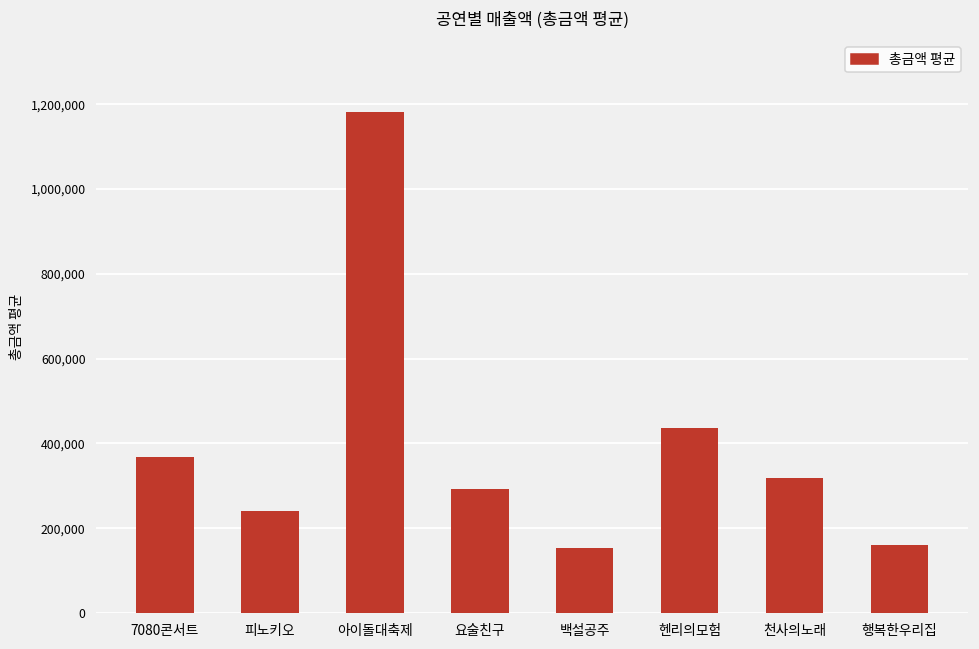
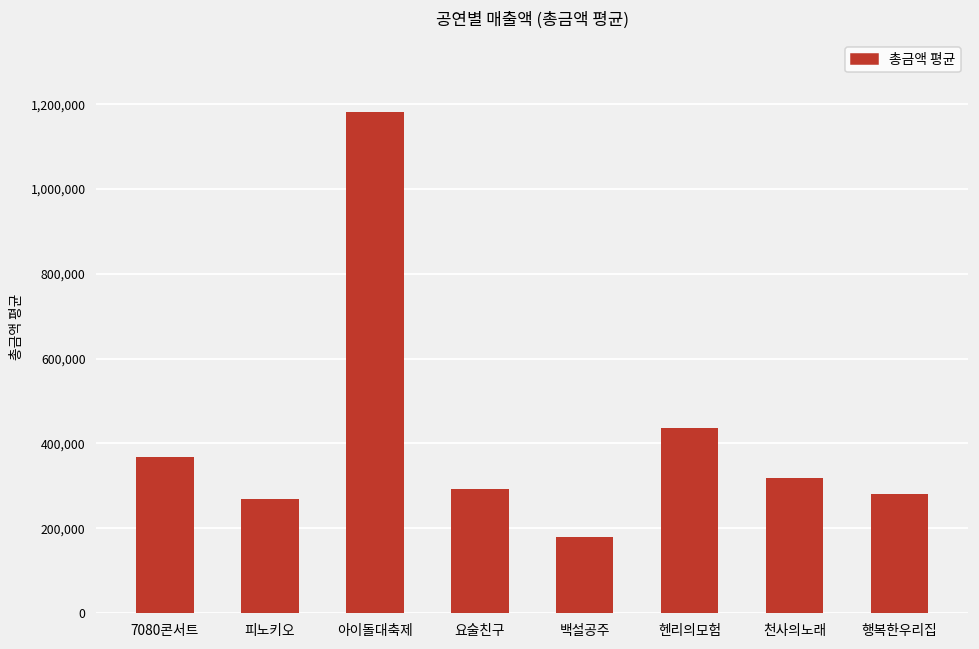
피노키오: 240,000 -> 270,000
백설공주: 150,000 -> 180,000
행복한우리집: 160,000 -> 280,000
